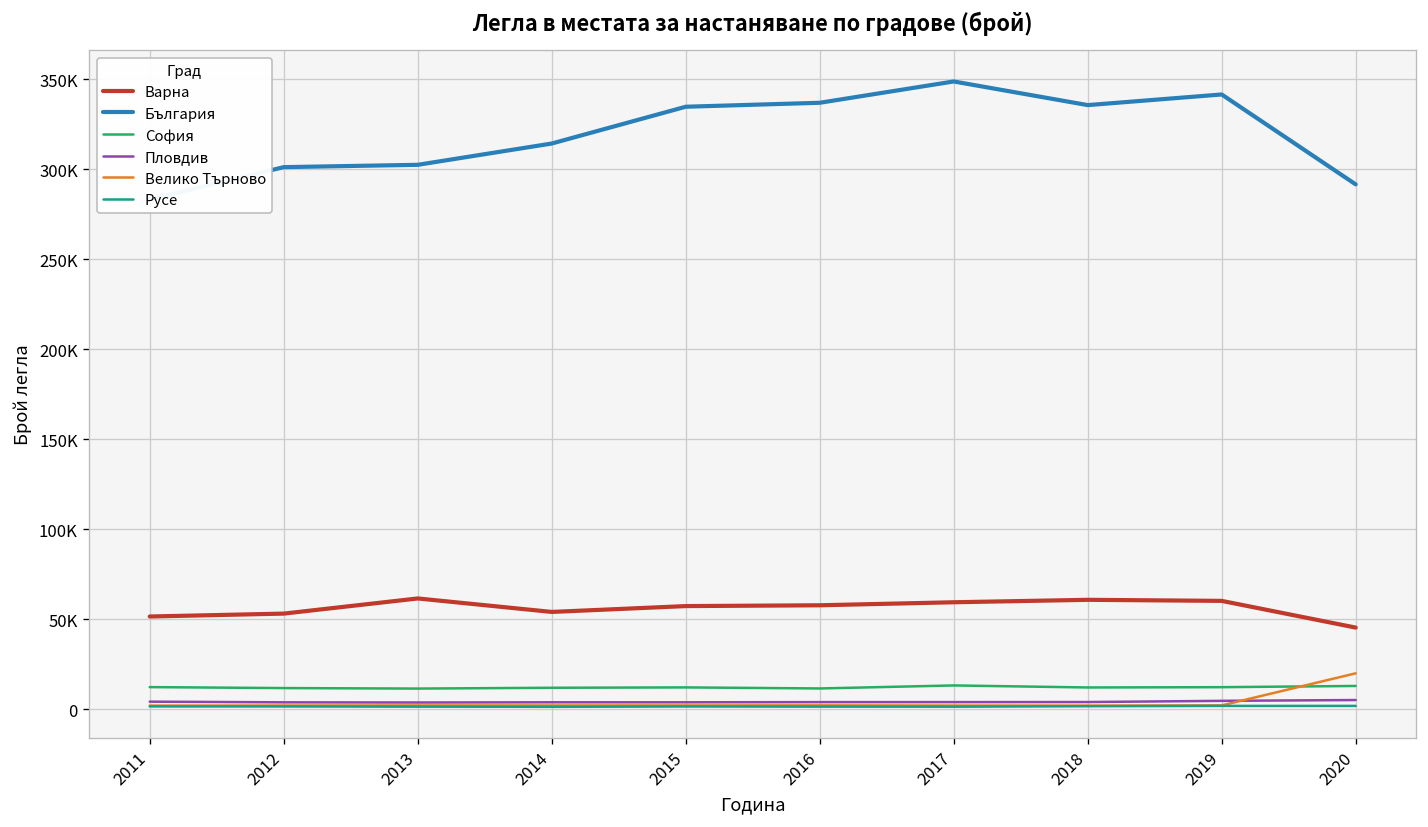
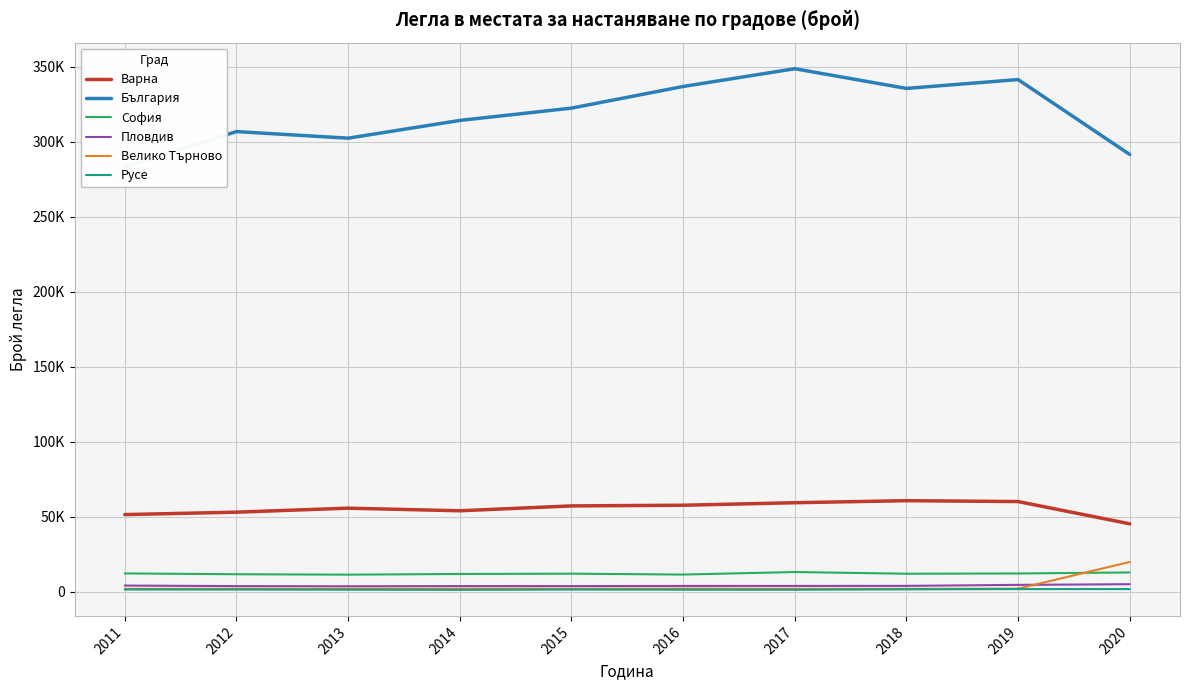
България, 2012: 301000 -> 307000
Варна, 2013: 62000 -> 56000
България, 2015: 335000 -> 322000
